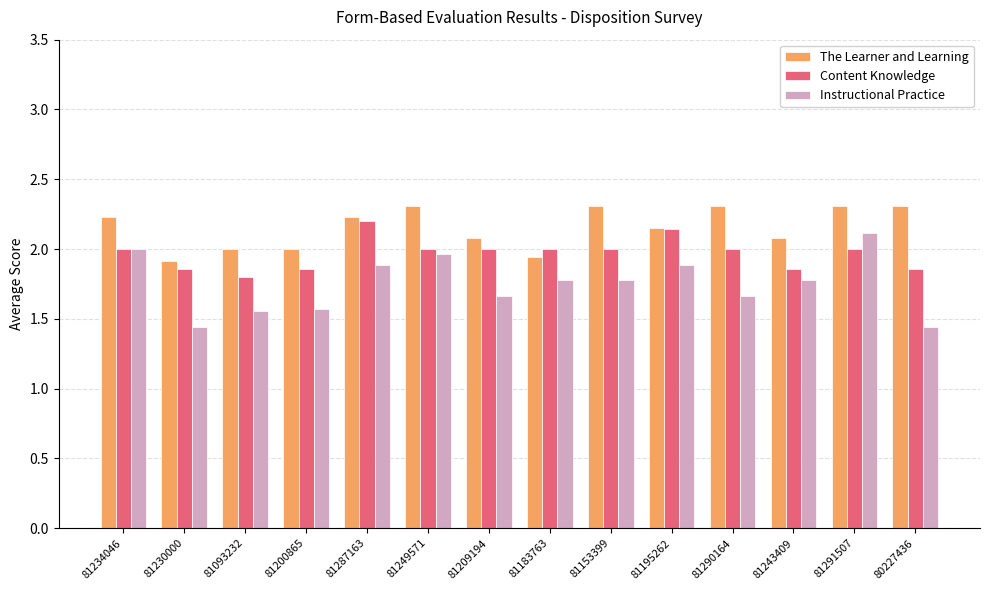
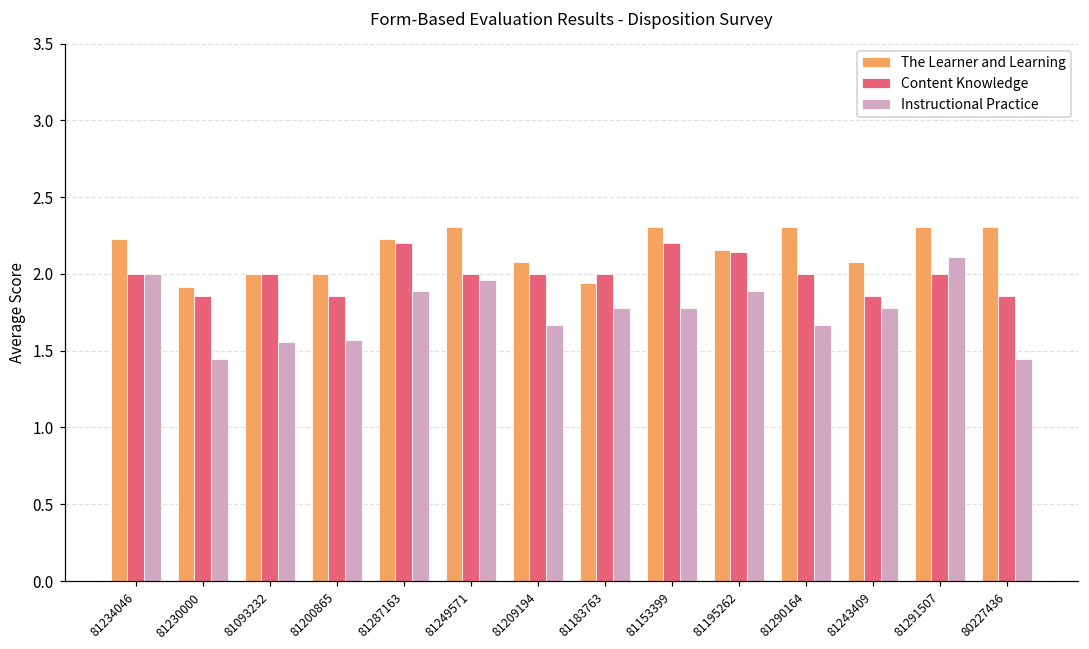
Content Knowledge, 81093232: 1.8 -> 2.0
Content Knowledge, 81153399: 2.0 -> 2.2
